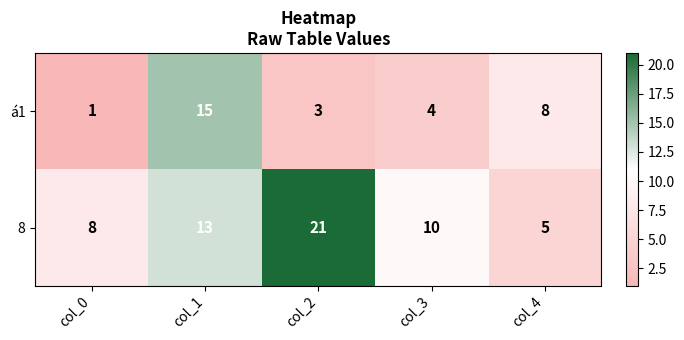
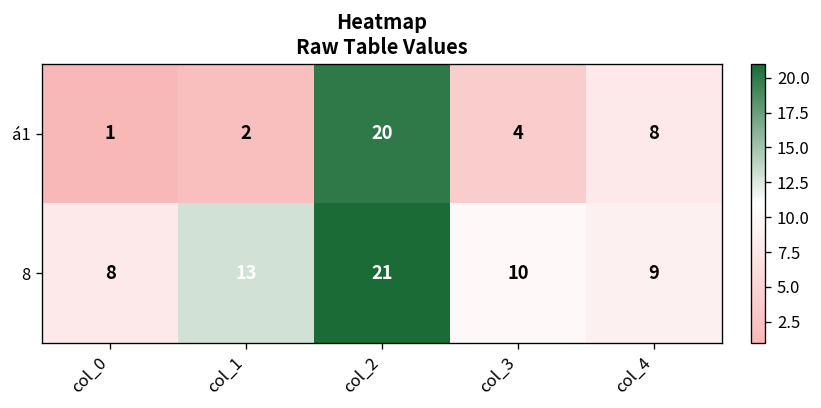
á1, col_1: 15 -> 2
á1, col_2: 3 -> 20
8, col_4: 5 -> 9
